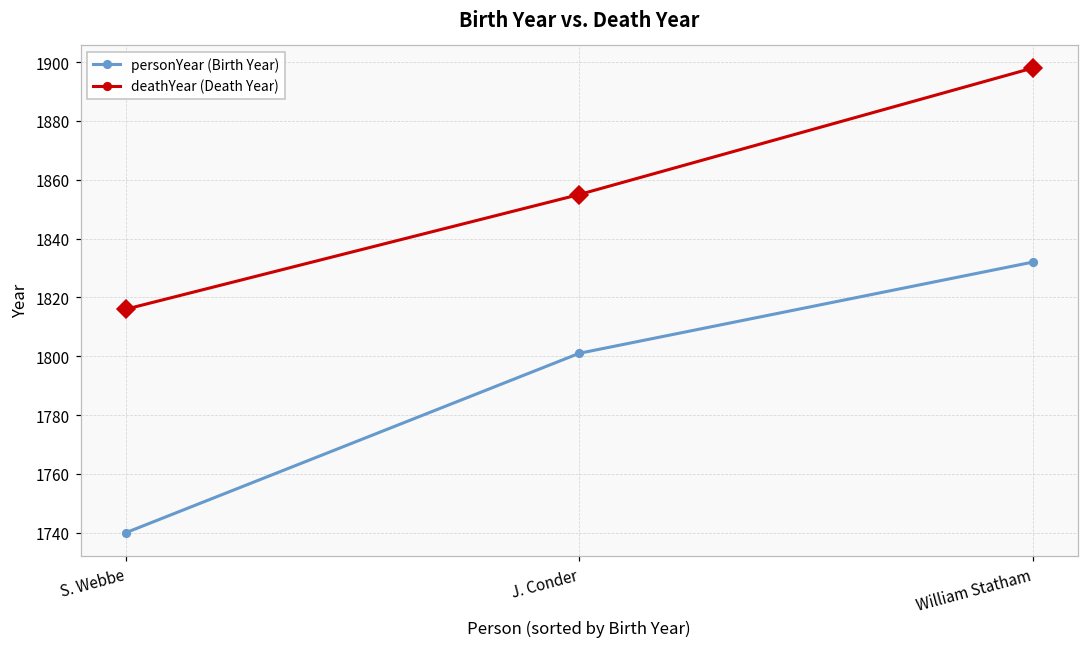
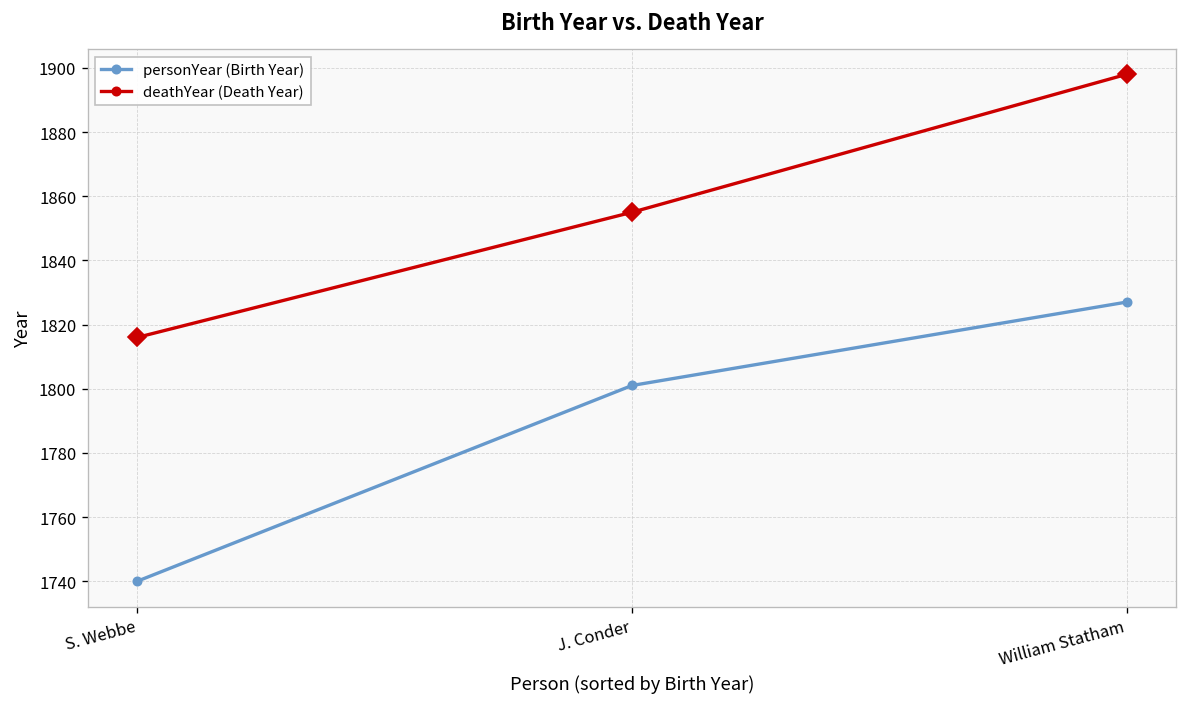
personYear (Birth Year), William Statham: 1832 -> 1827
